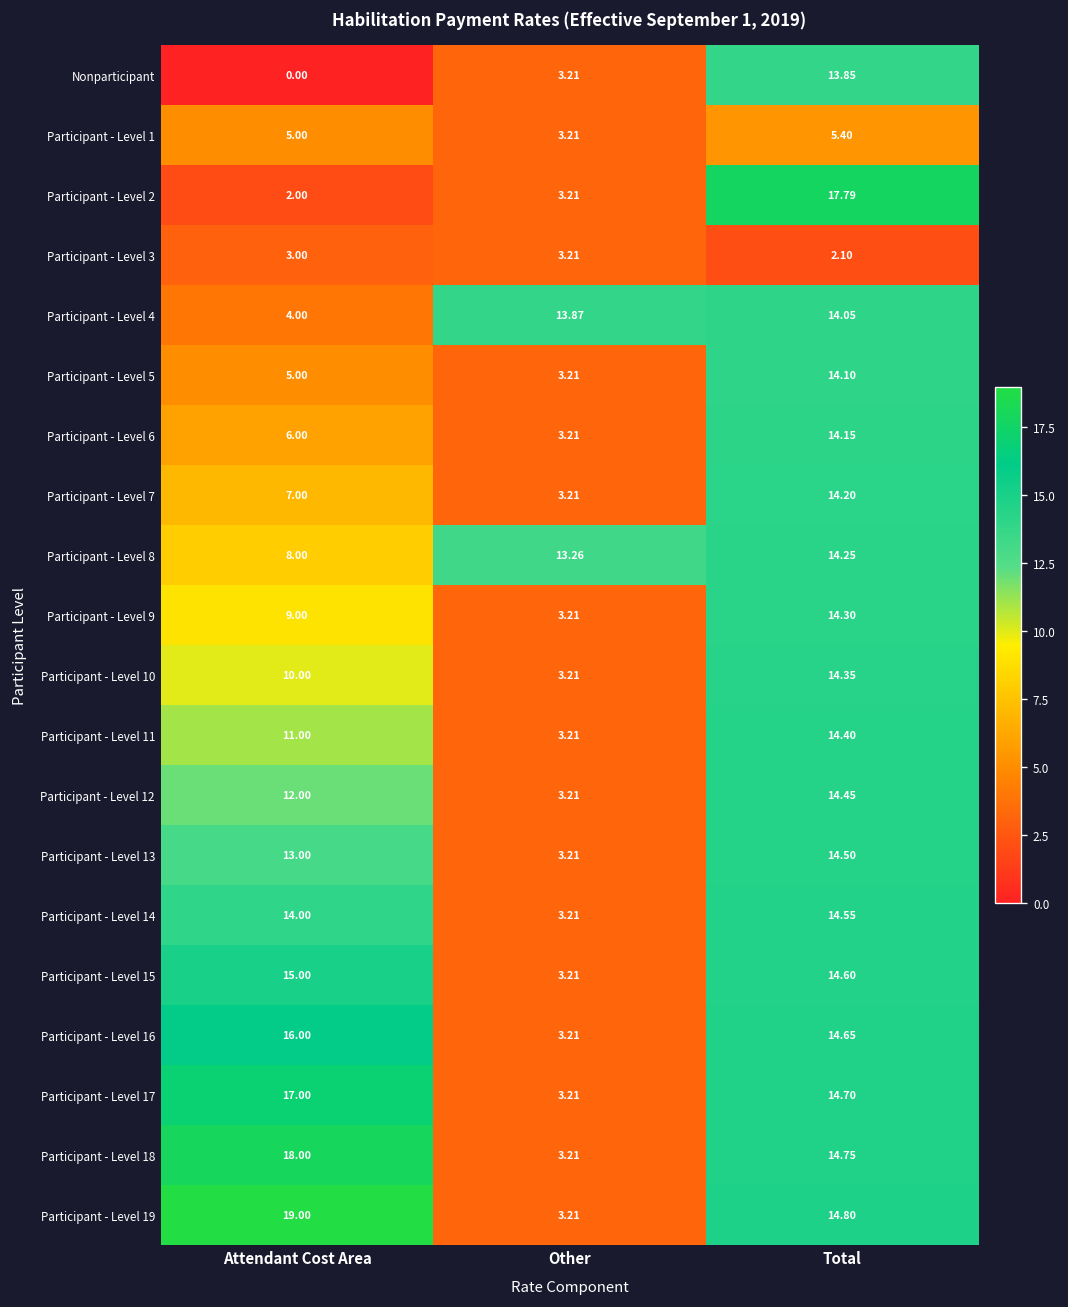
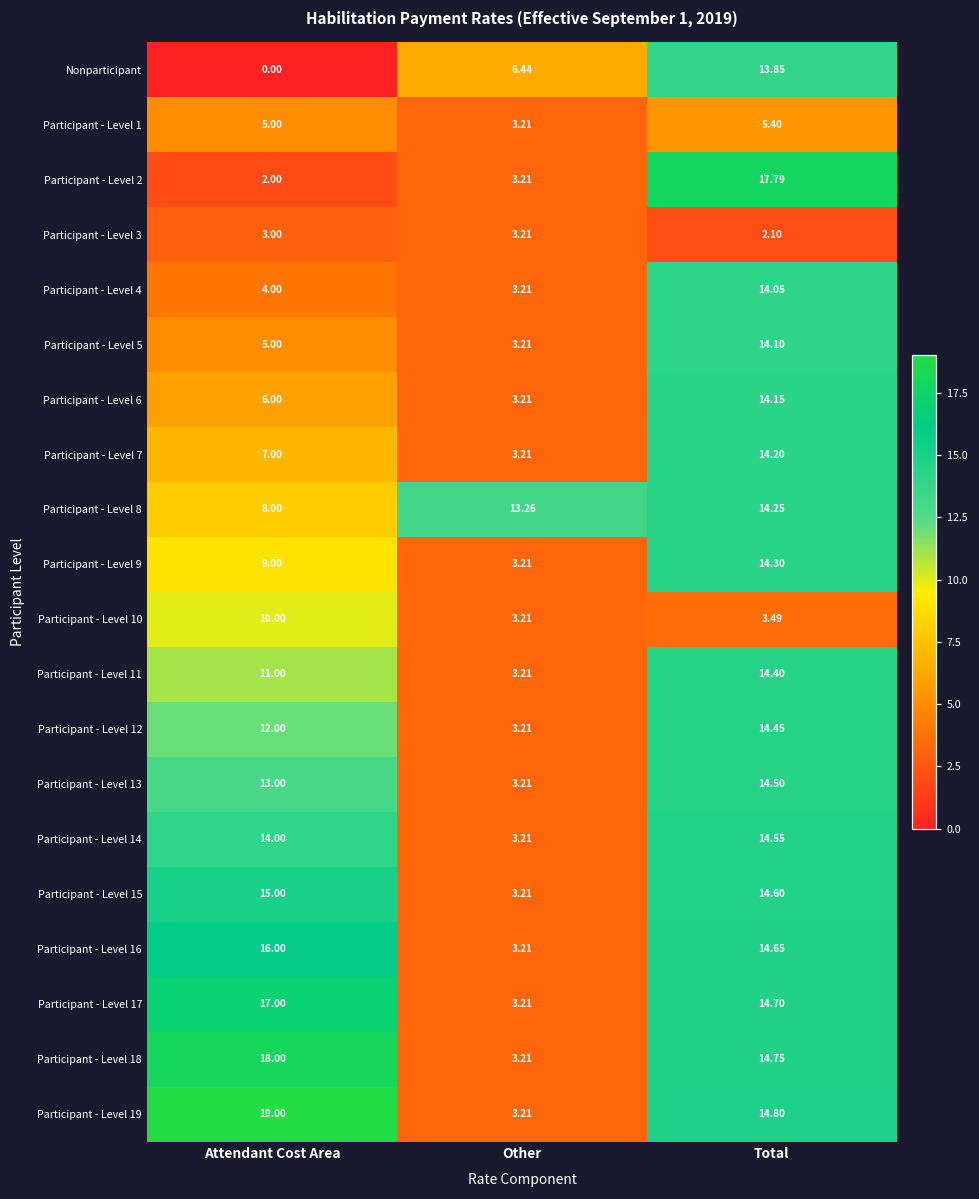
Nonparticipant, Other: 3.21 -> 6.44
Participant - Level 4, Other: 13.87 -> 3.21
Participant - Level 10, Total: 14.35 -> 3.49
